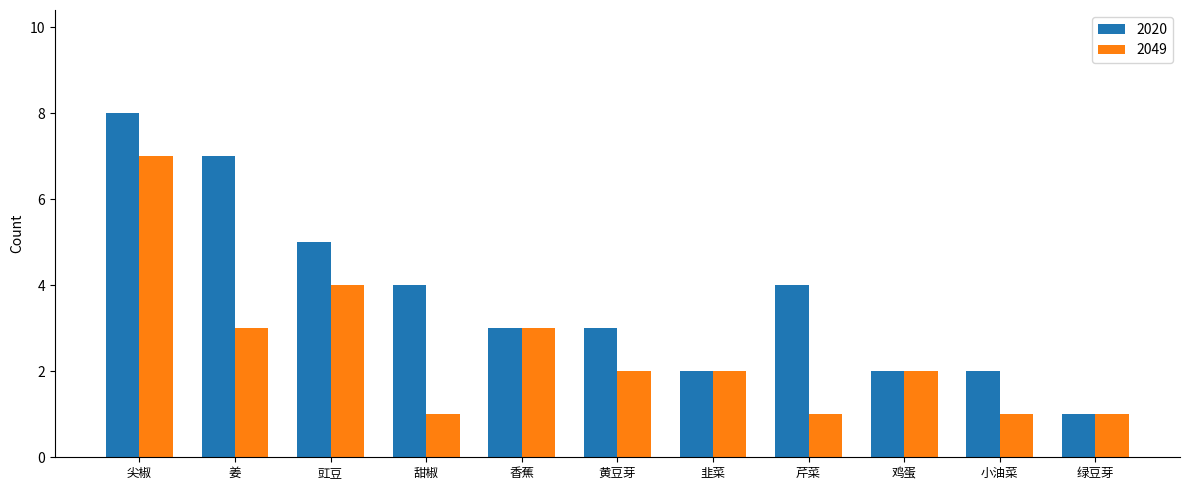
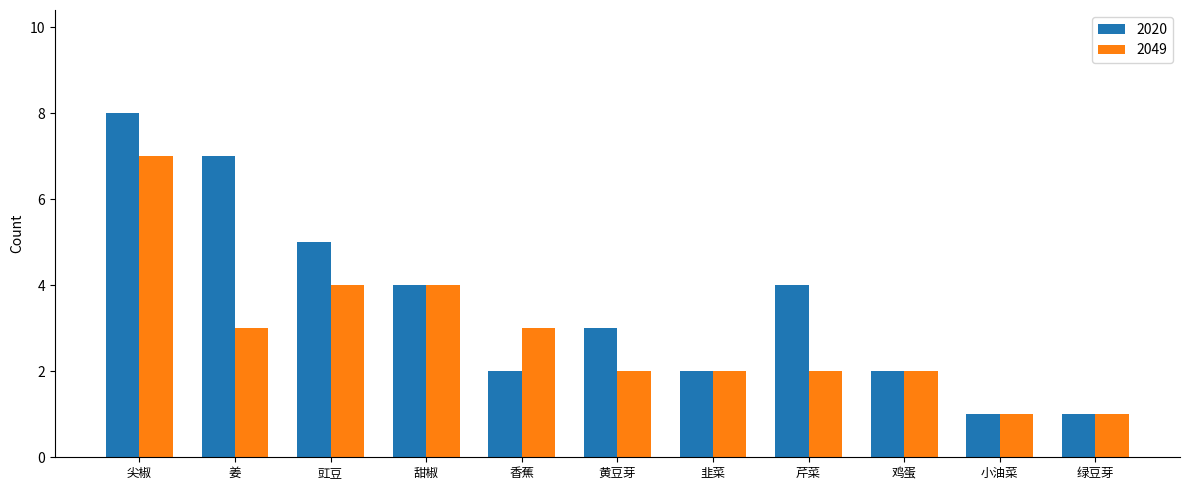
2049, 甜椒: 1 -> 4
2020, 香蕉: 3 -> 2
2049, 芹菜: 1 -> 2
2020, 小油菜: 2 -> 1
